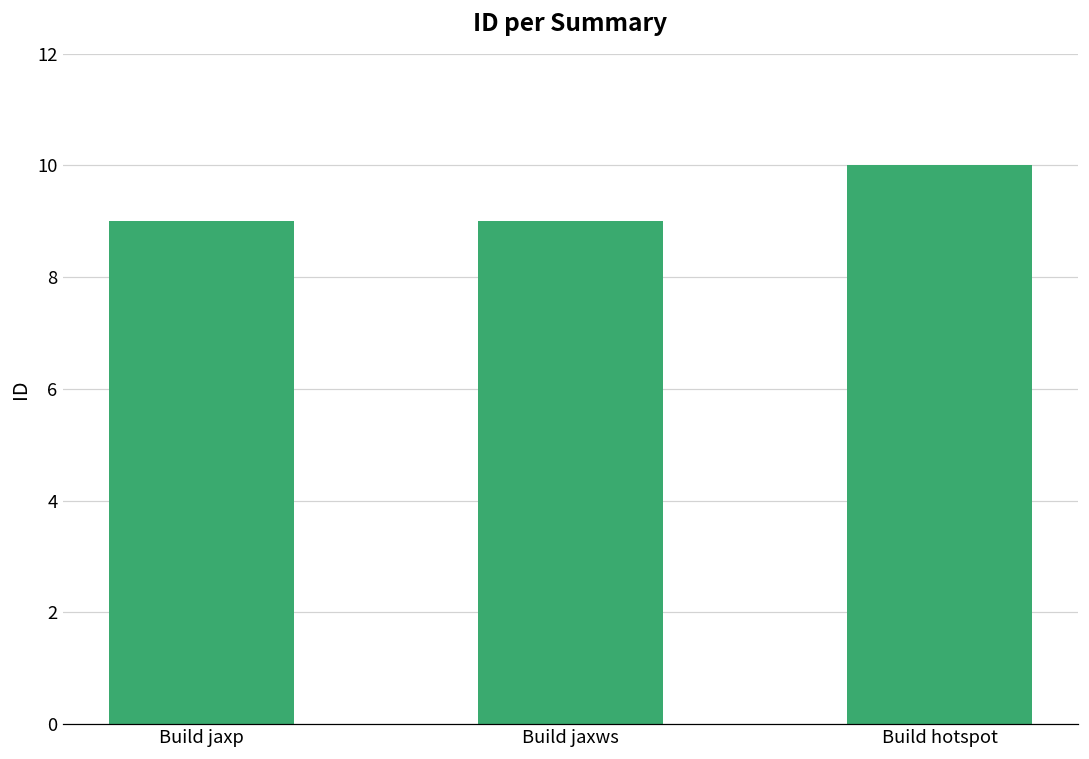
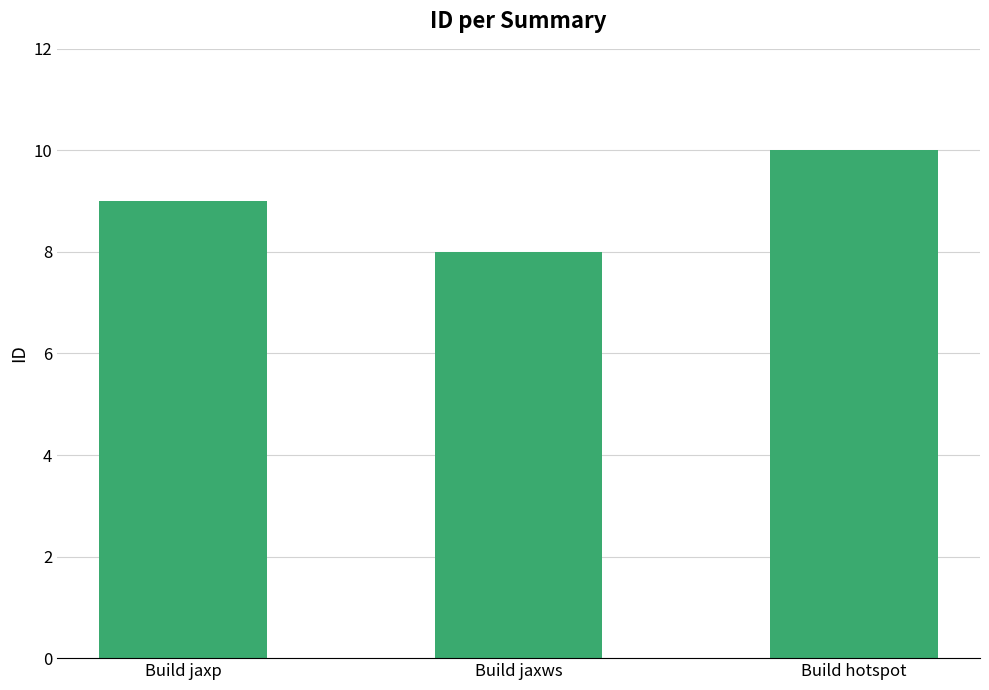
Build jaxws: 9 -> 8
